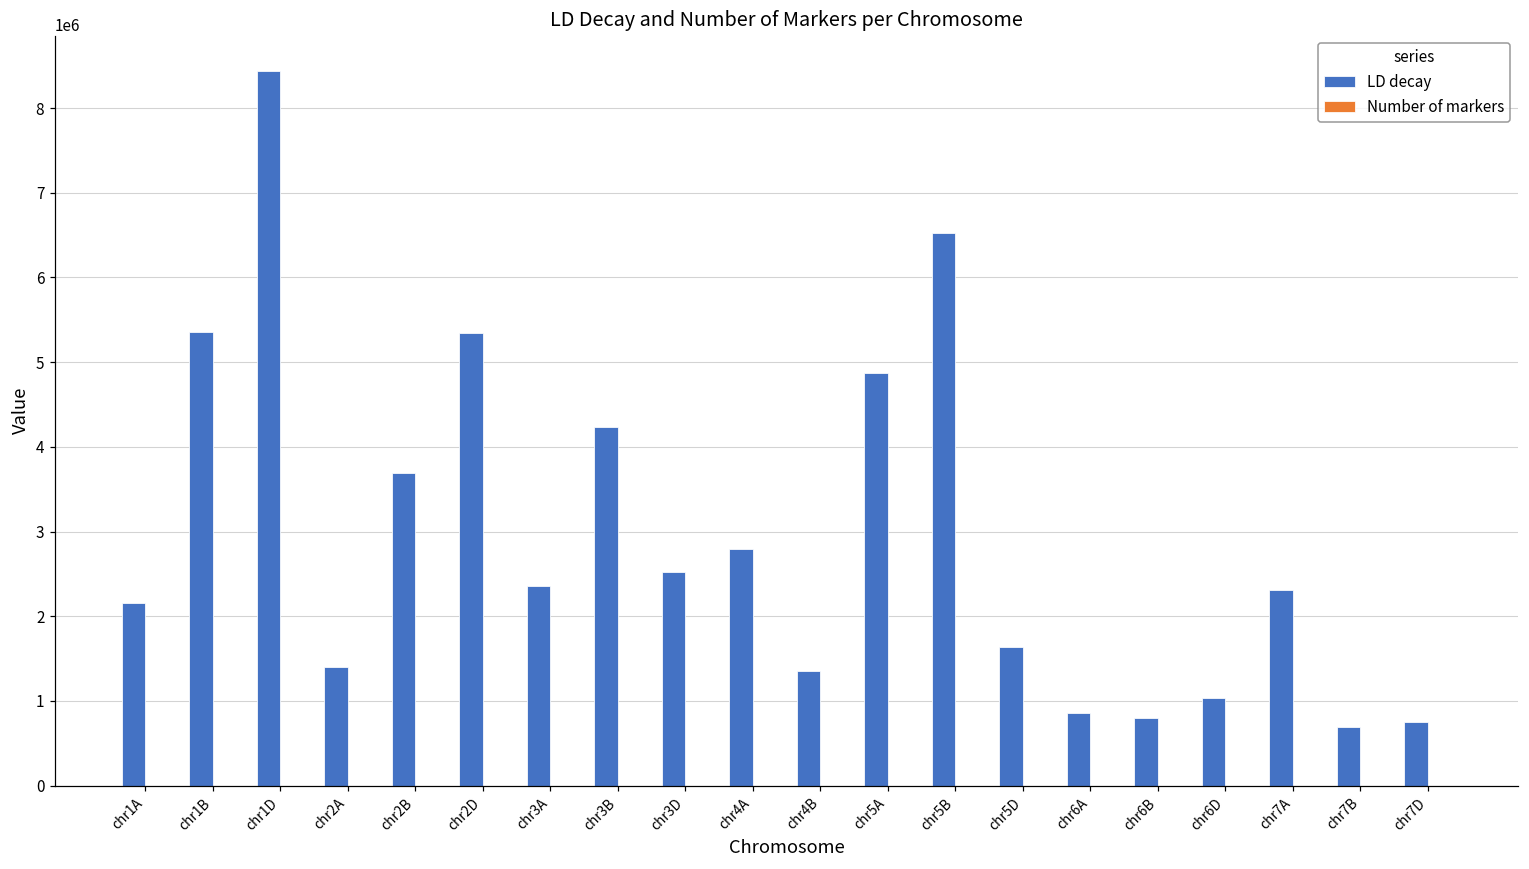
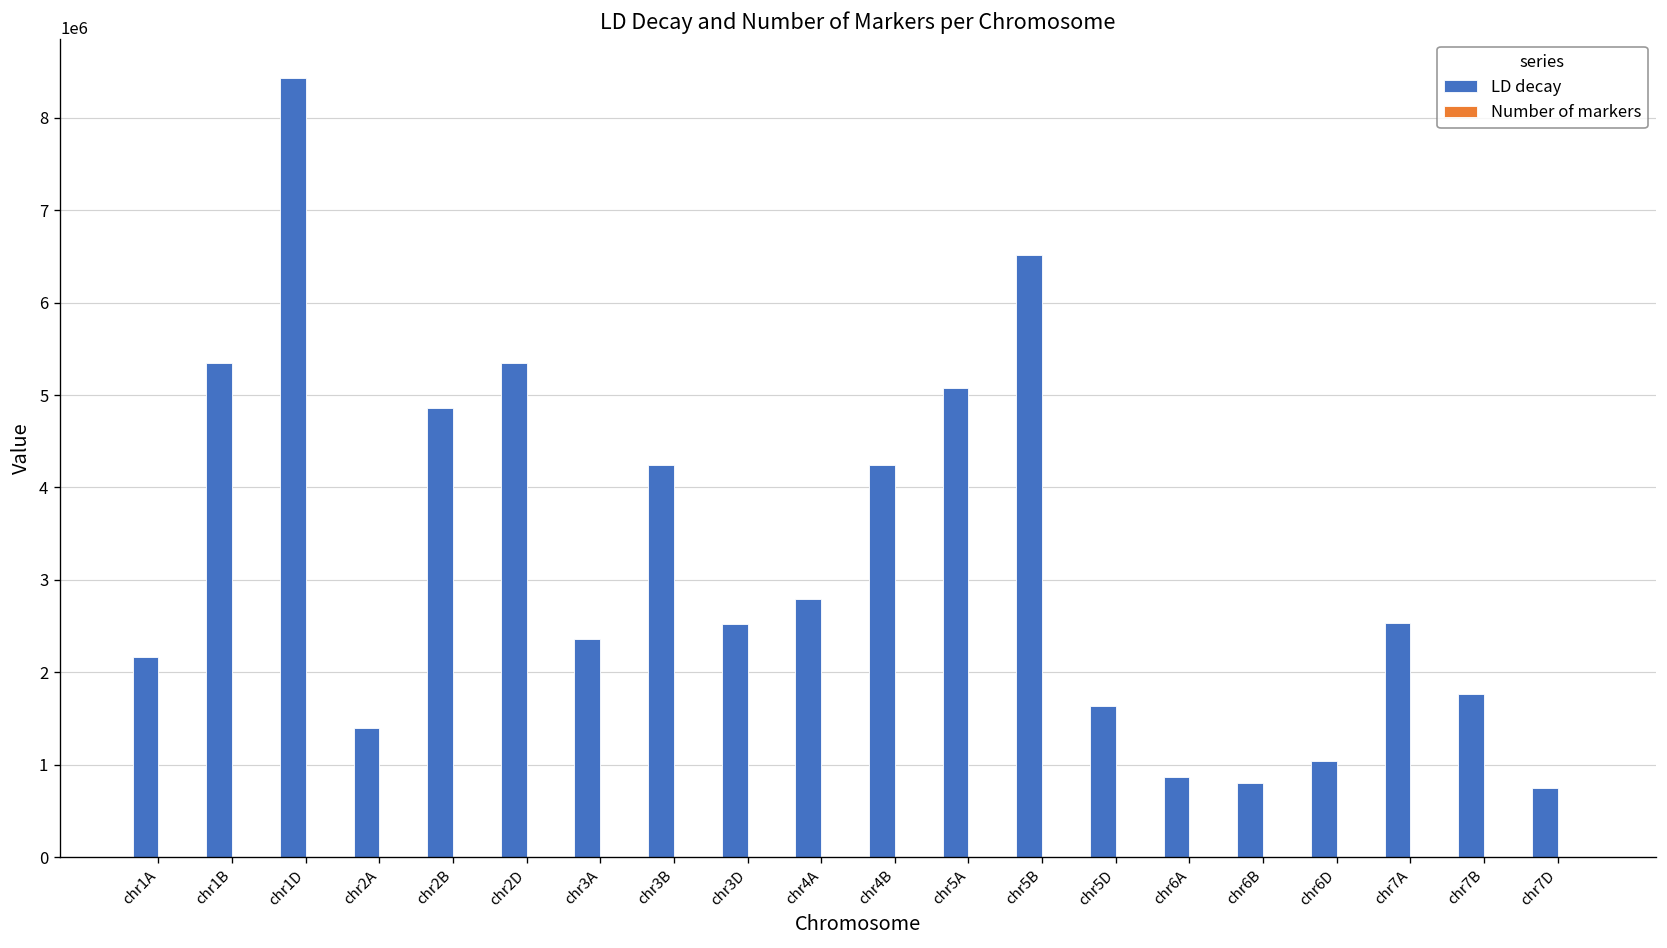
LD decay, chr2B: 3700000 -> 4900000
LD decay, chr4B: 1400000 -> 4200000
LD decay, chr5A: 4900000 -> 5100000
LD decay, chr7A: 2300000 -> 2500000
LD decay, chr7B: 700000 -> 1800000
